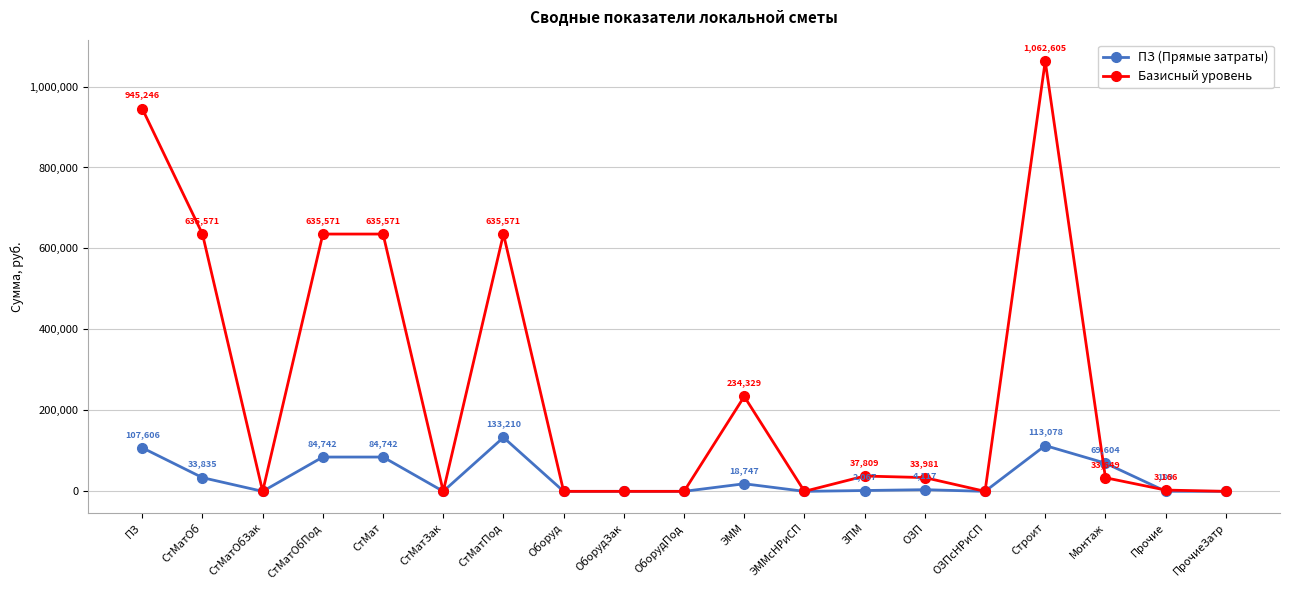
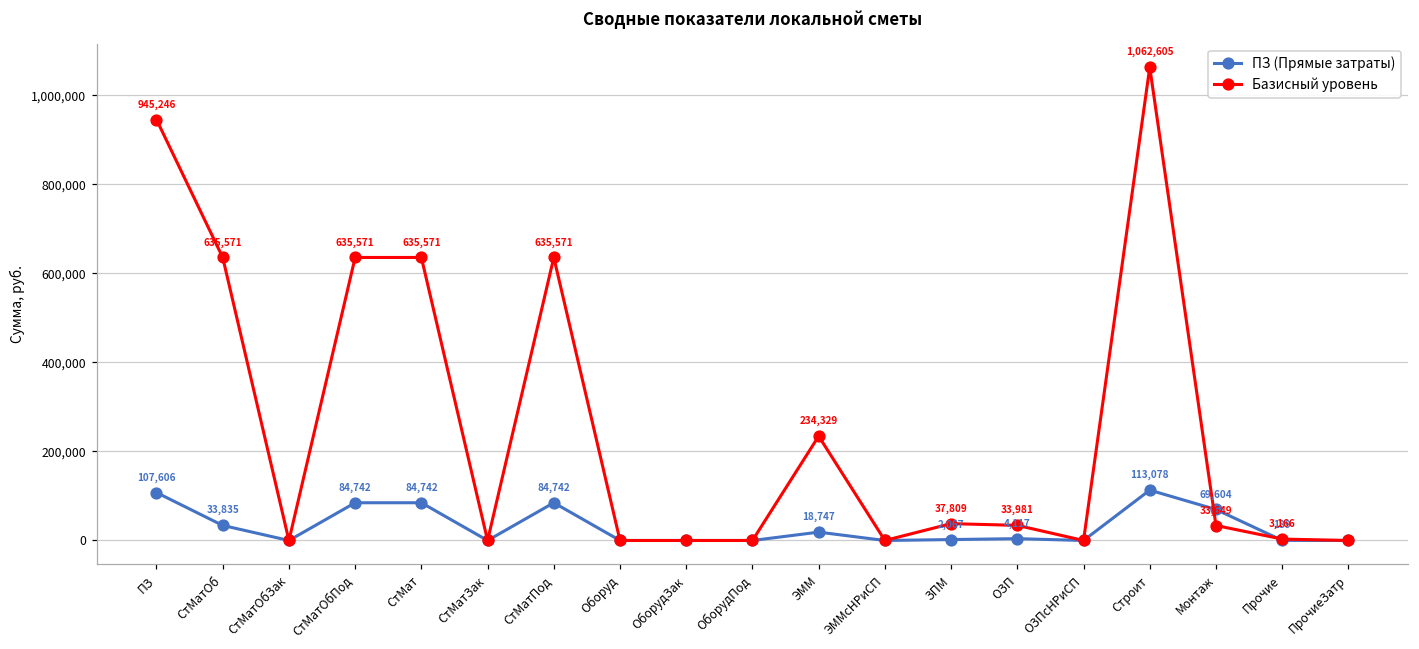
ПЗ (Прямые затраты), СтМатПод: 133,210 -> 84,742
